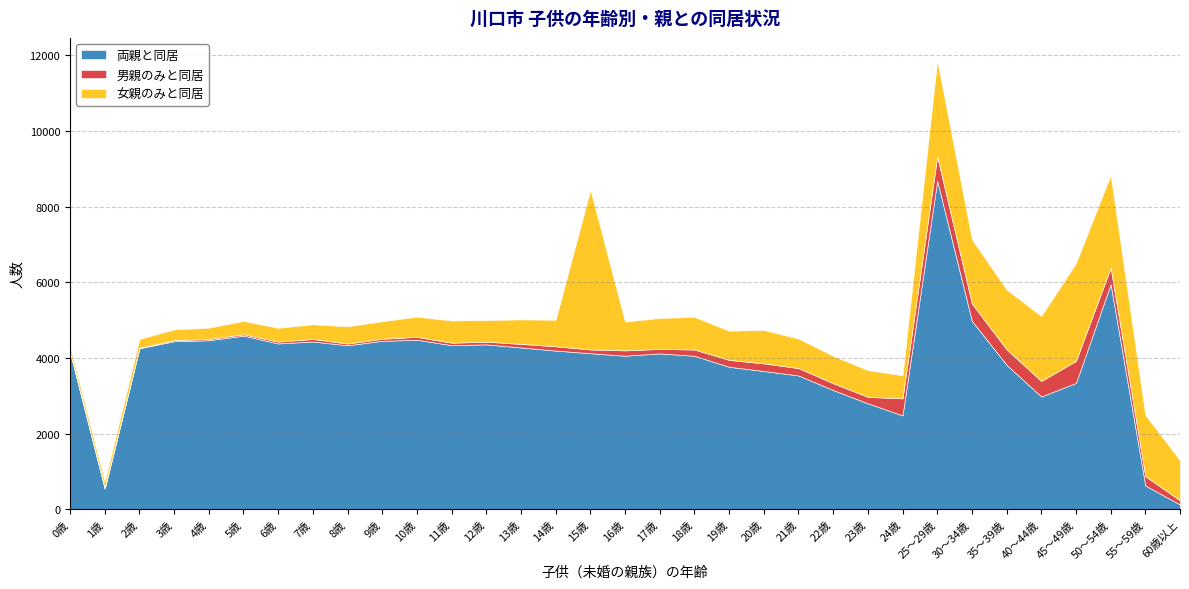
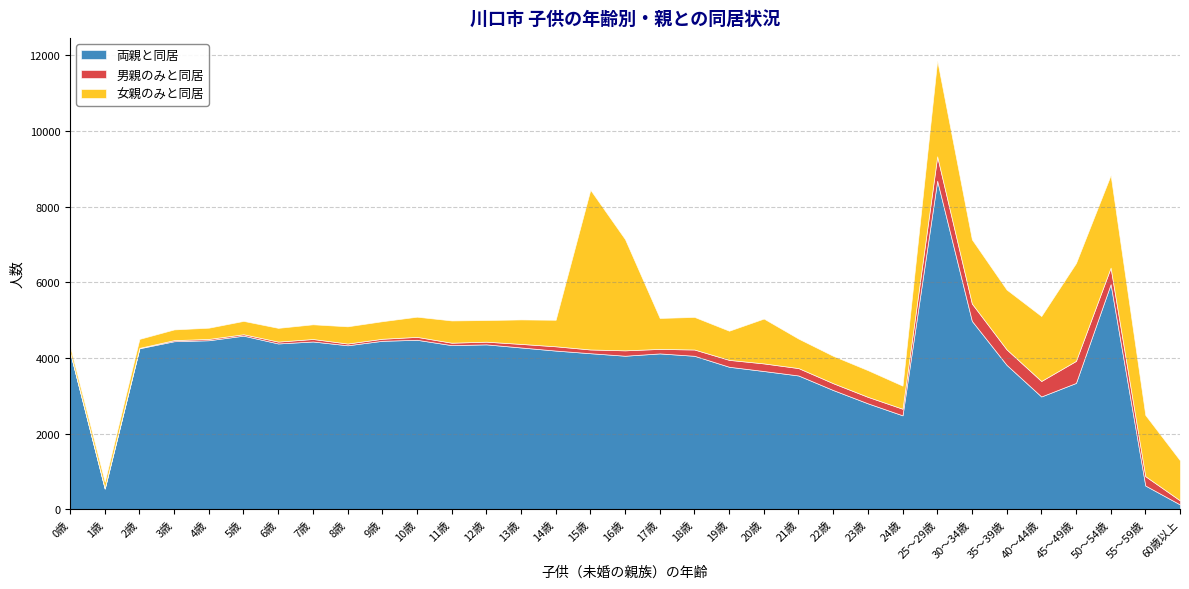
女親のみと同居, 16歳: 800 -> 2900
女親のみと同居, 20歳: 900 -> 1200
男親のみと同居, 24歳: 400 -> 200
